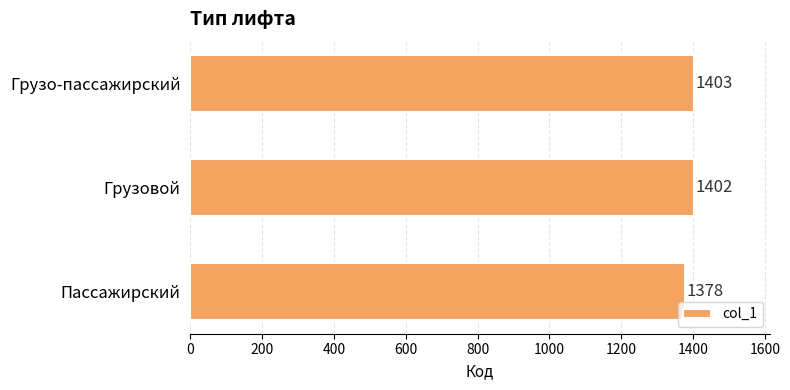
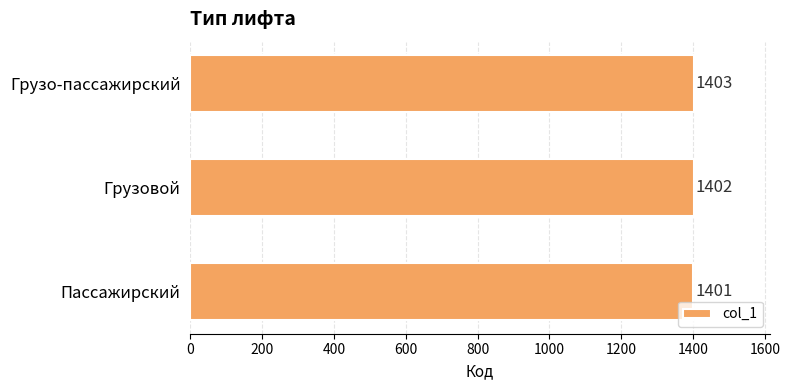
Пассажирский: 1378 -> 1401
